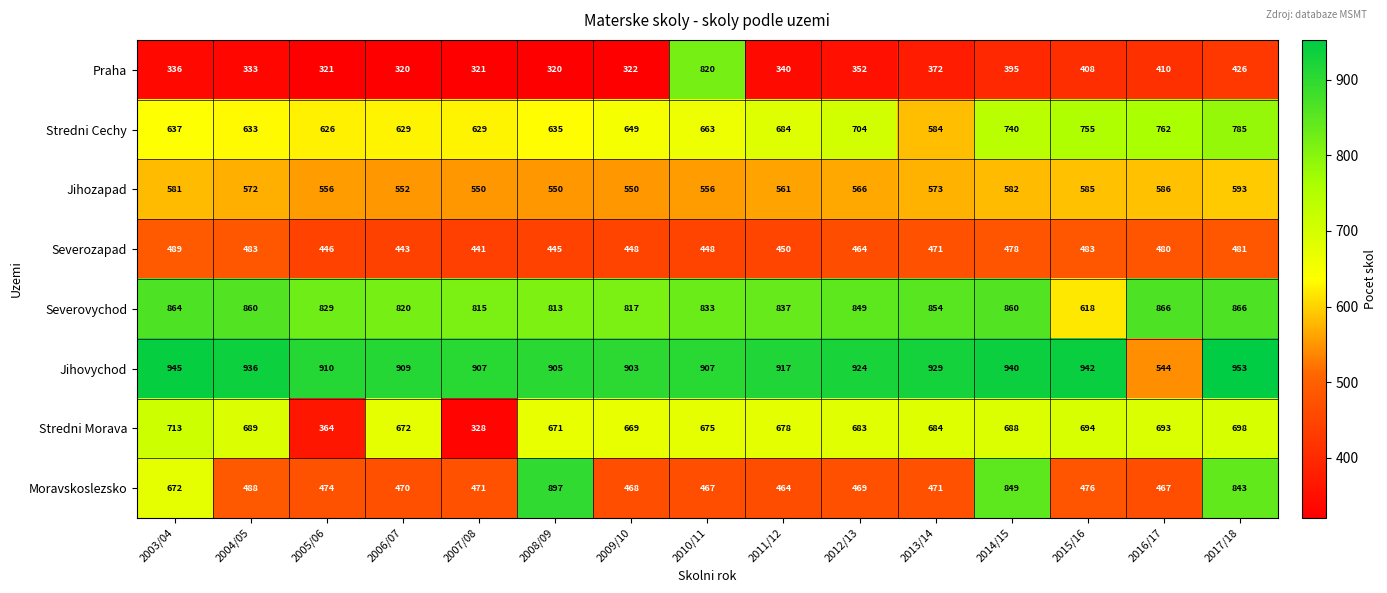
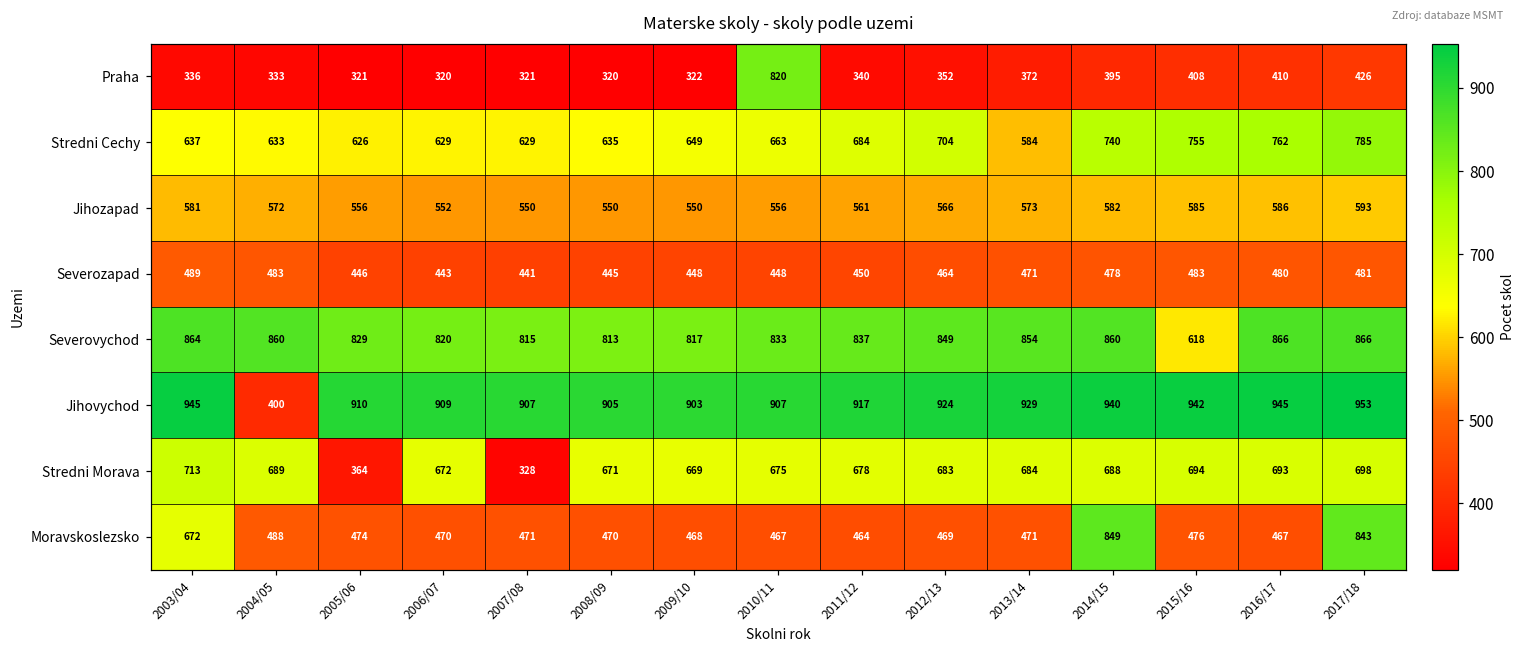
Jihovychod, 2004/05: 936 -> 400
Jihovychod, 2016/17: 544 -> 945
Moravskoslezsko, 2008/09: 897 -> 470
